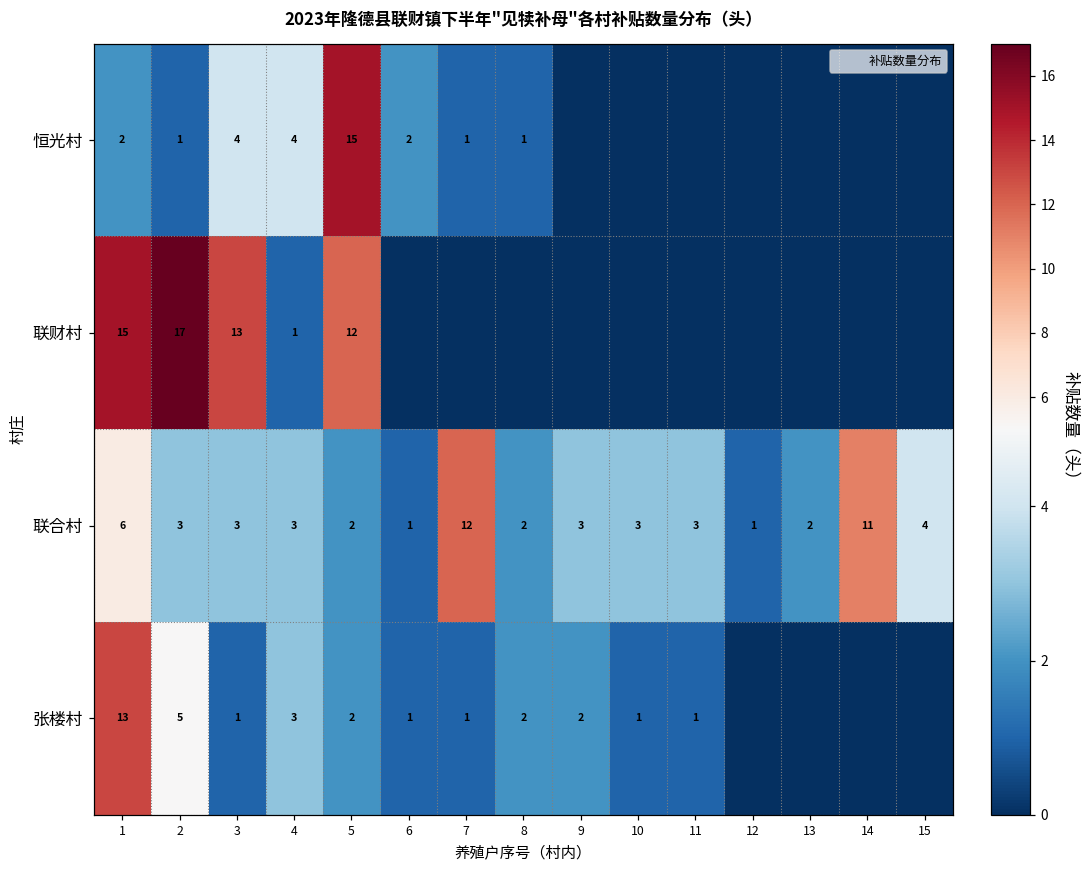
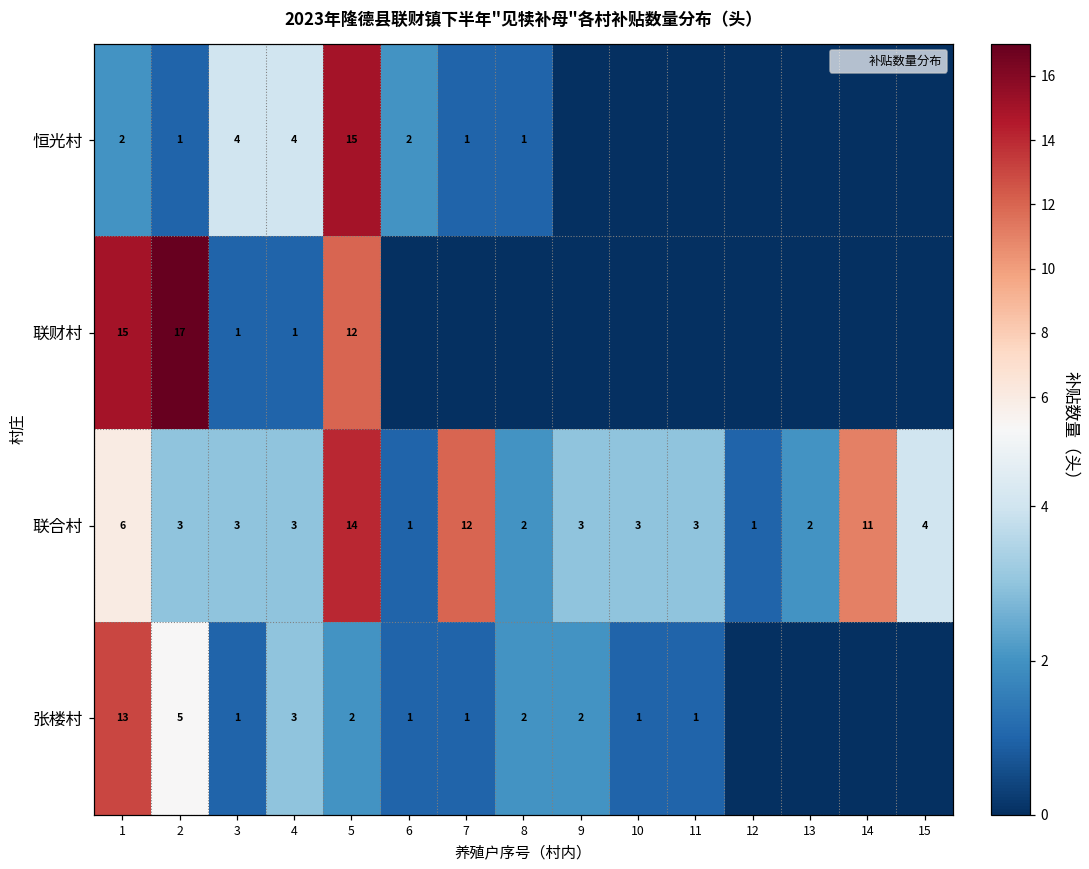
联财村, 3: 13 -> 1
联合村, 5: 2 -> 14
